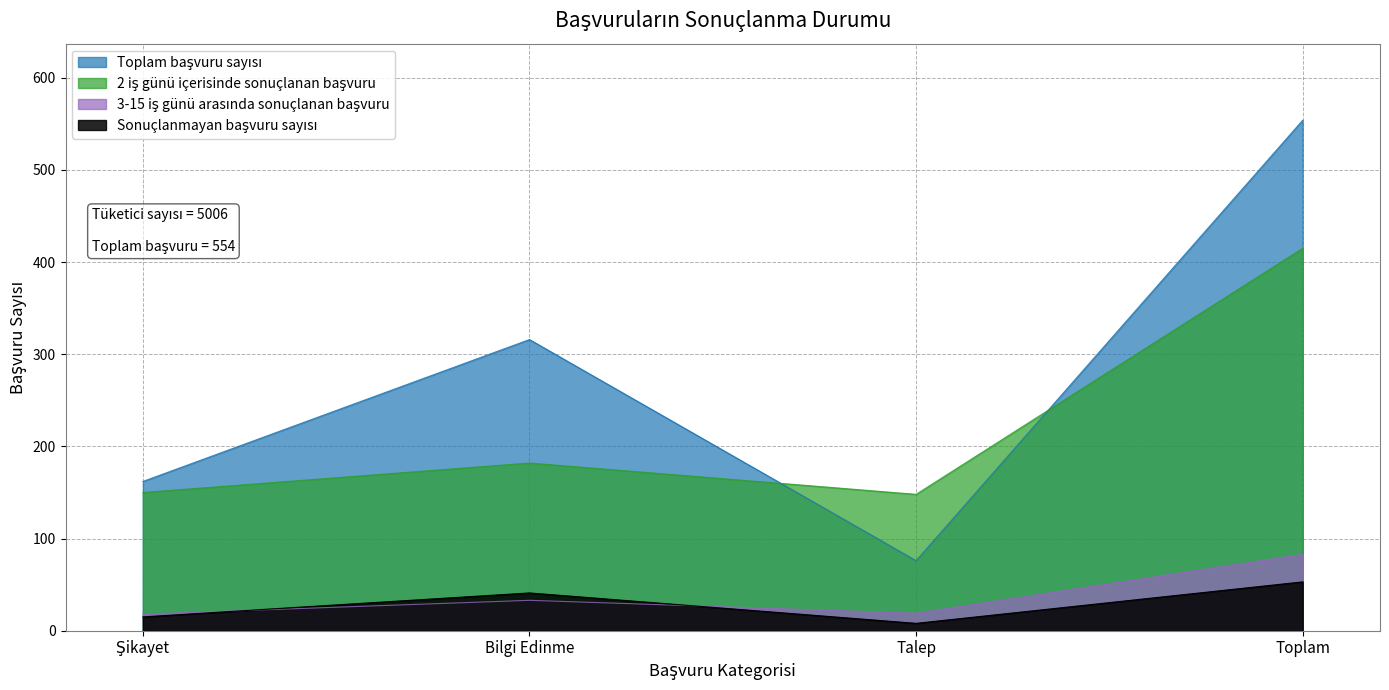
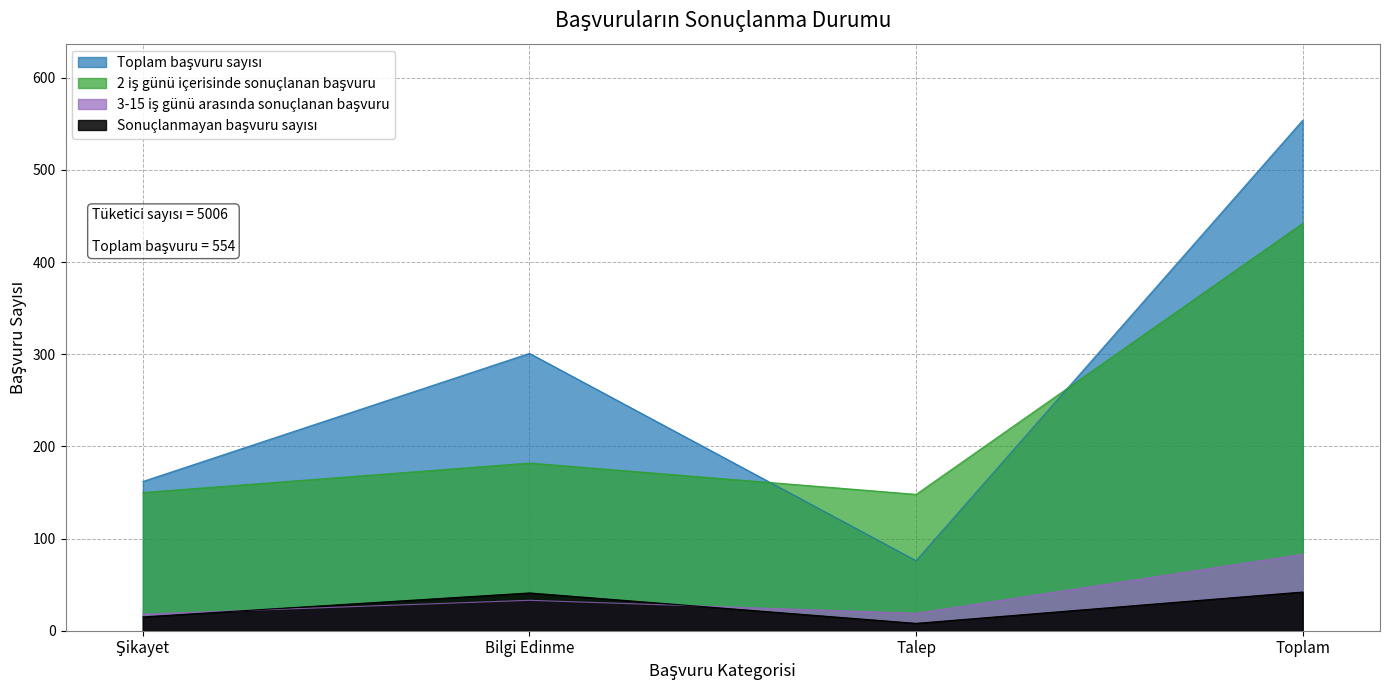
Toplam başvuru sayısı, Bilgi Edinme: 320 -> 300
2 iş günü içerisinde sonuçlanan başvuru, Toplam: 420 -> 440
Sonuçlanmayan başvuru sayısı, Toplam: 50 -> 40
